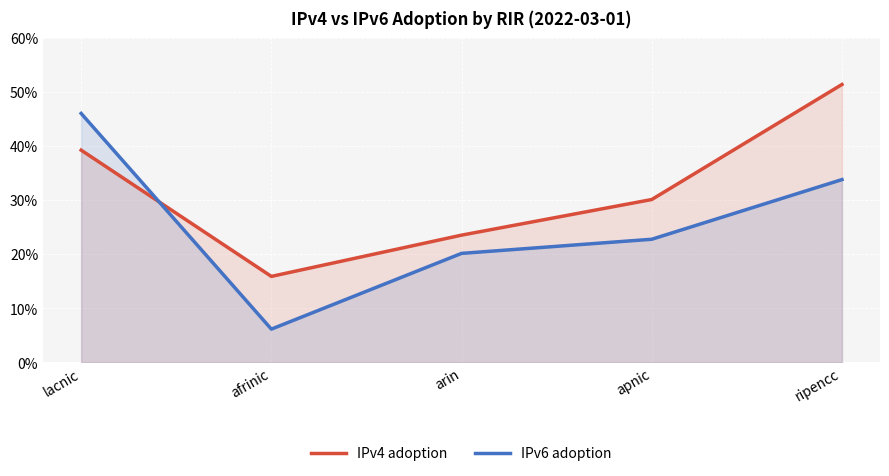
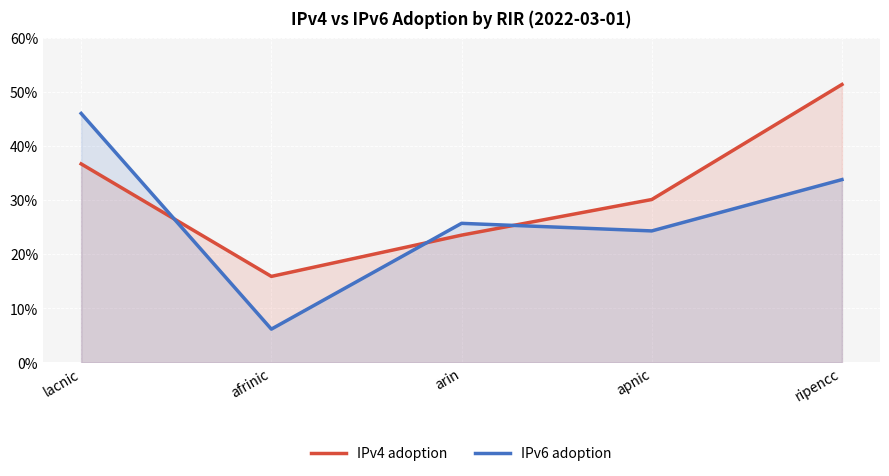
IPv4 adoption, lacnic: 39% -> 37%
IPv6 adoption, arin: 20% -> 26%
IPv6 adoption, apnic: 23% -> 24%
